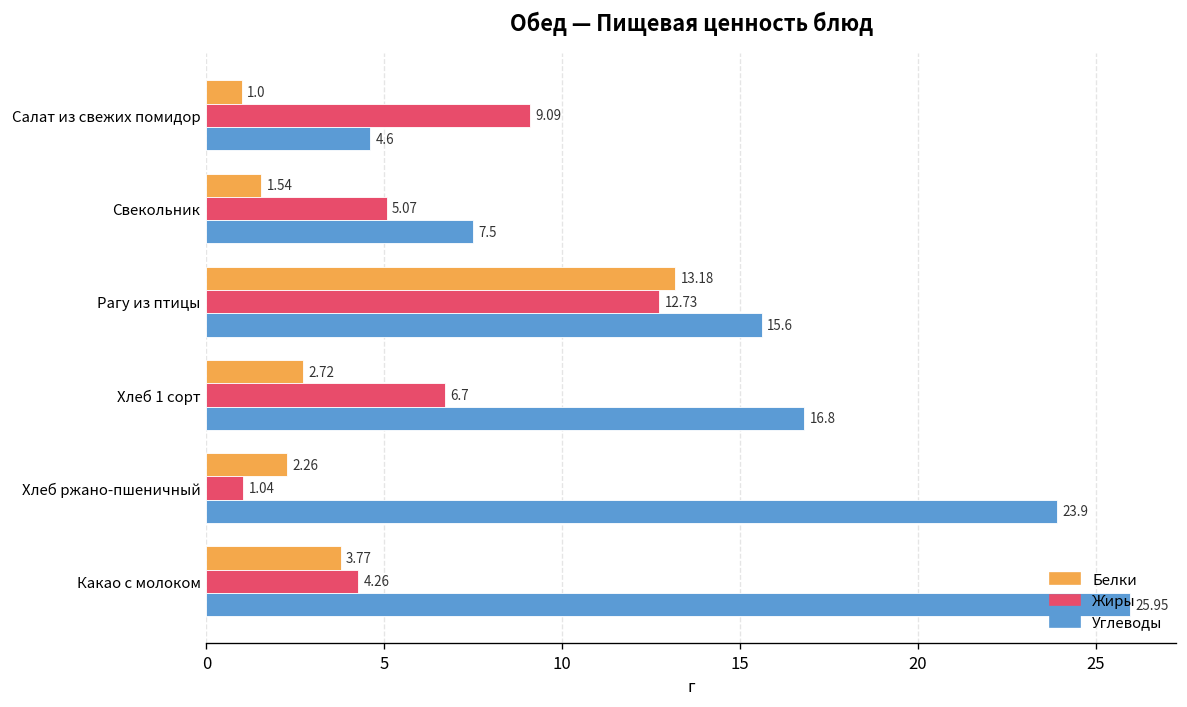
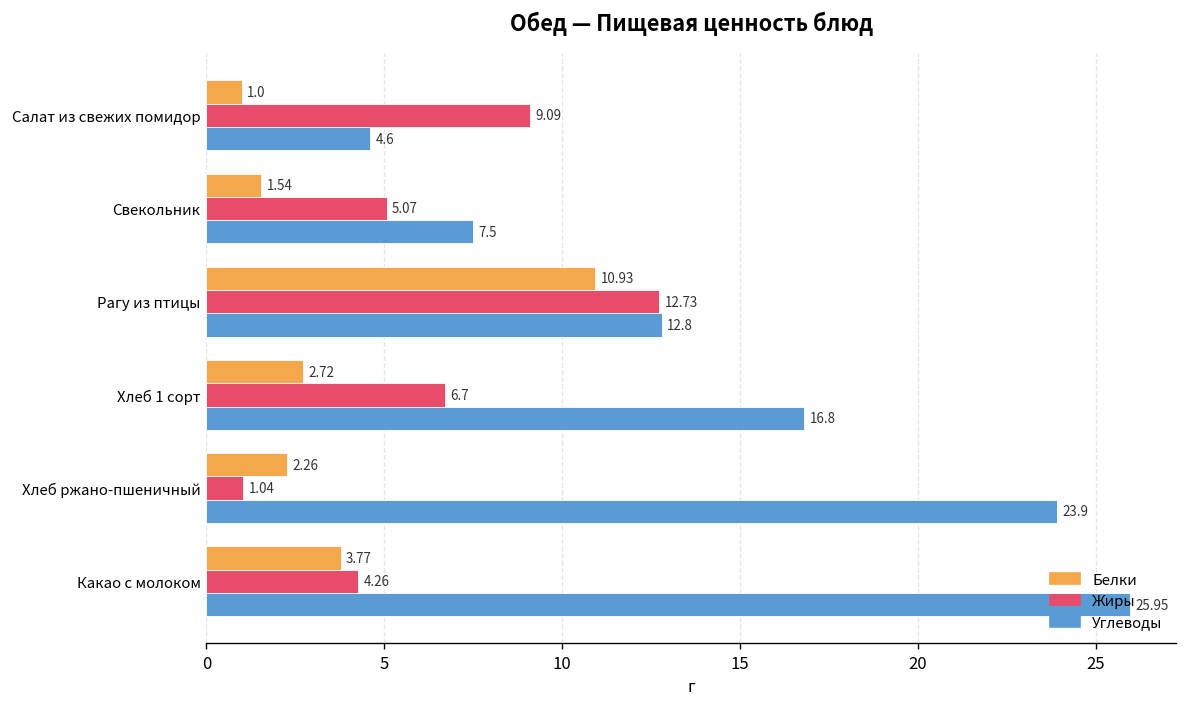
Белки, Рагу из птицы: 13.18 -> 10.93
Углеводы, Рагу из птицы: 15.6 -> 12.8
